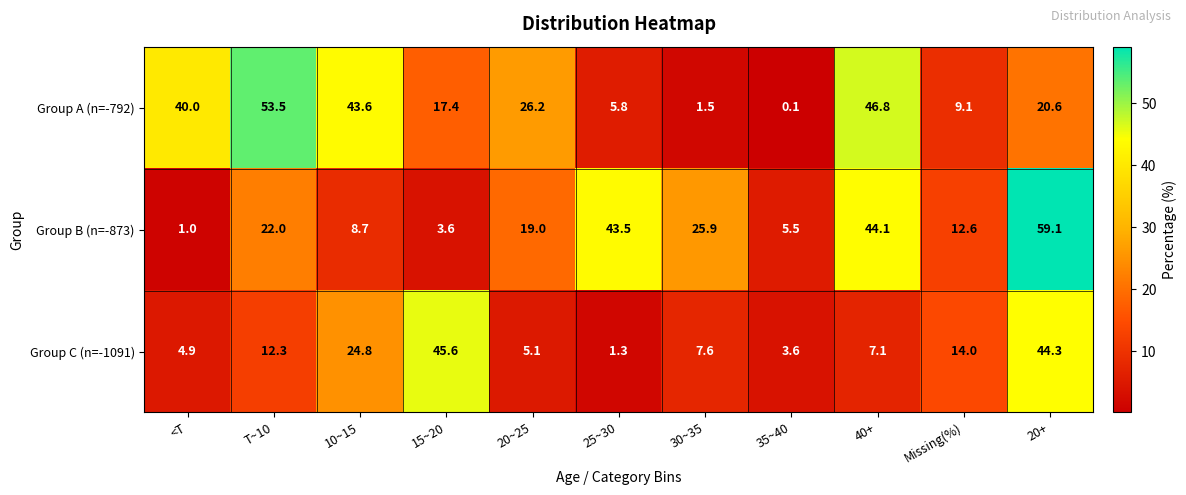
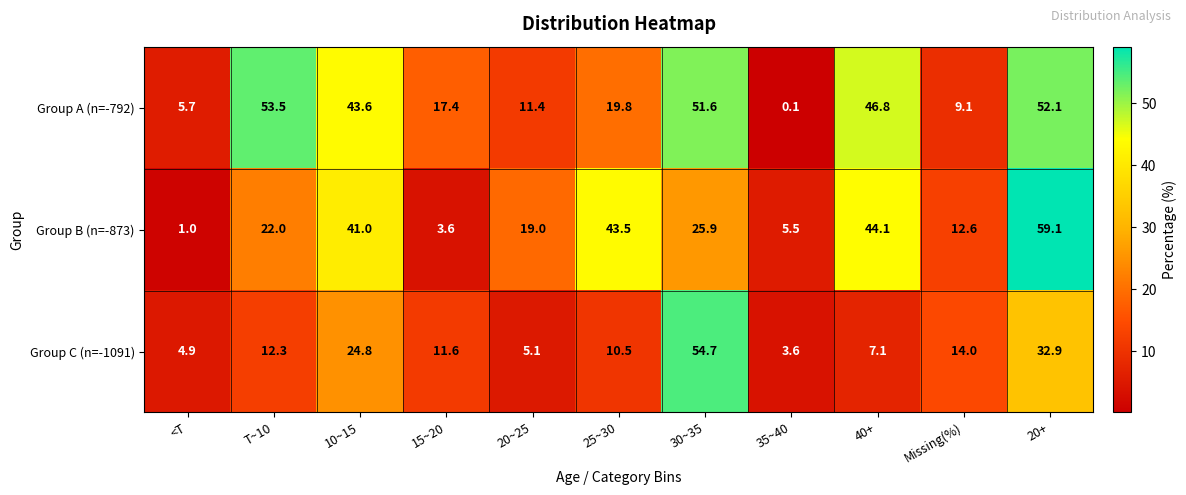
Group A (n=-792), <T: 40.0 -> 5.7
Group A (n=-792), 20~25: 26.2 -> 11.4
Group A (n=-792), 25~30: 5.8 -> 19.8
Group A (n=-792), 30~35: 1.5 -> 51.6
Group A (n=-792), 20+: 20.6 -> 52.1
Group B (n=-873), 10~15: 8.7 -> 41.0
Group C (n=-1091), 15~20: 45.6 -> 11.6
Group C (n=-1091), 25~30: 1.3 -> 10.5
Group C (n=-1091), 30~35: 7.6 -> 54.7
Group C (n=-1091), 20+: 44.3 -> 32.9
